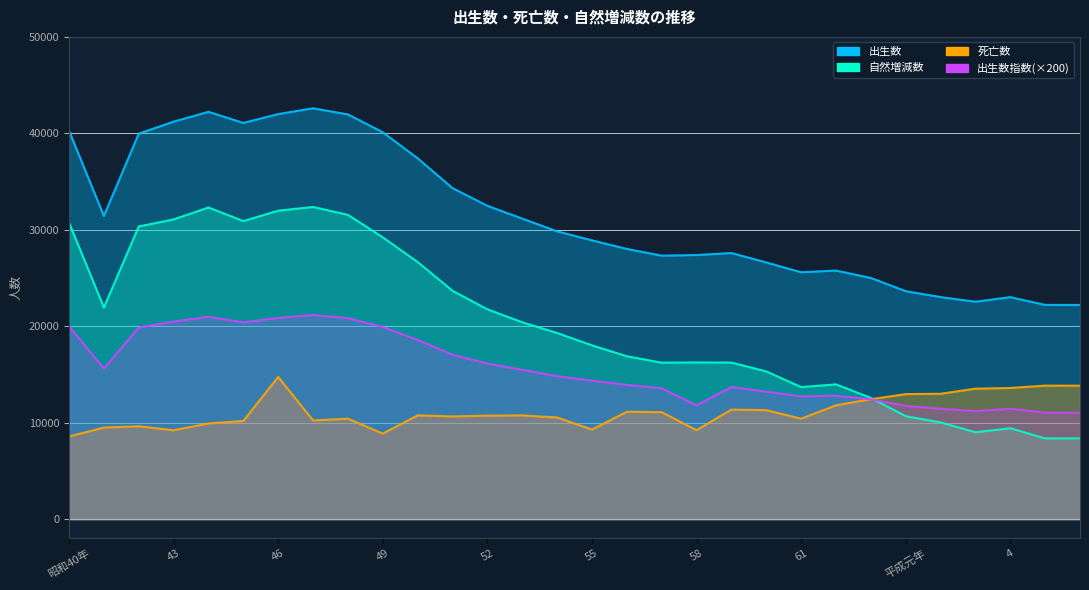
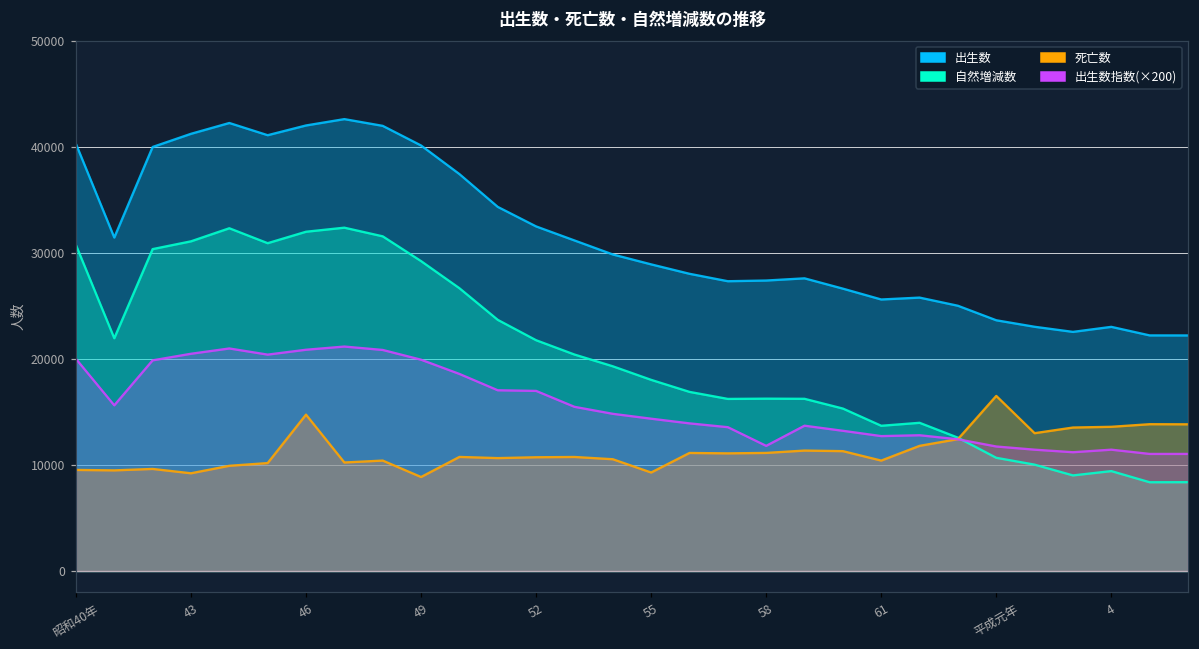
死亡数, 昭和40年: 9000 -> 10000
出生数指数(×200), 52: 16000 -> 17000
死亡数, 58: 9000 -> 11000
死亡数, 平成元年: 13000 -> 17000
